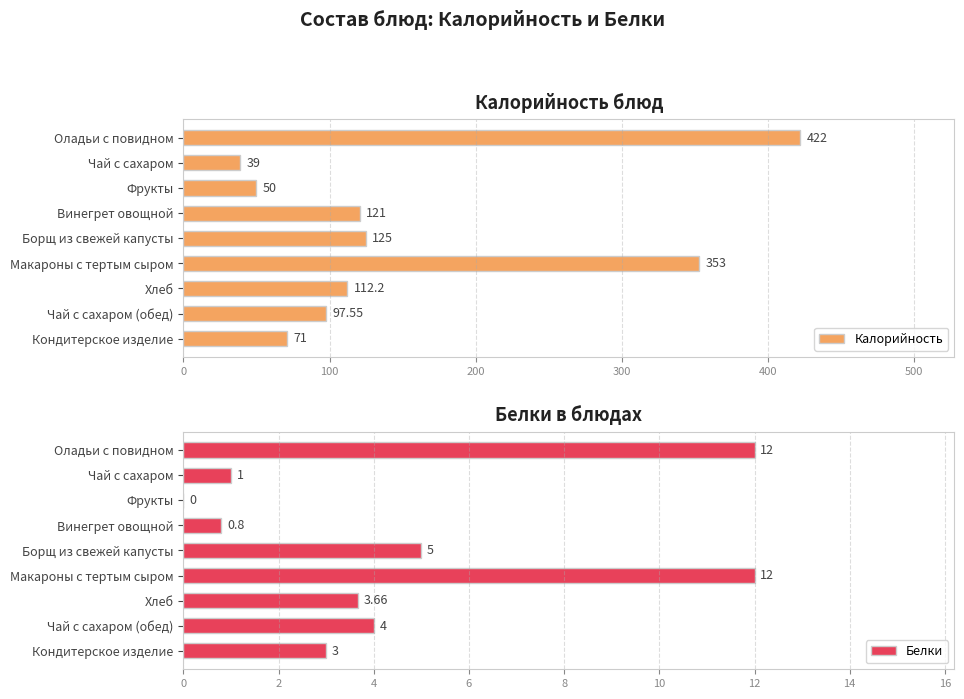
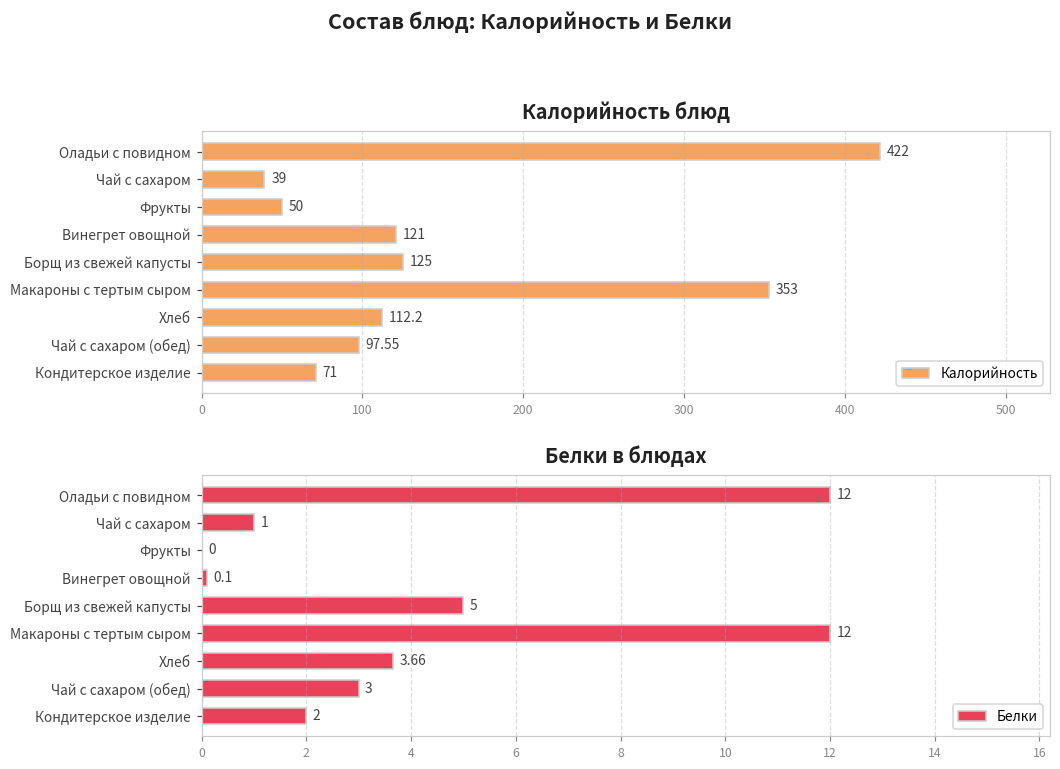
Белки в блюдах, Винегрет овощной: 0.8 -> 0.1
Белки в блюдах, Чай с сахаром (обед): 4 -> 3
Белки в блюдах, Кондитерское изделие: 3 -> 2
